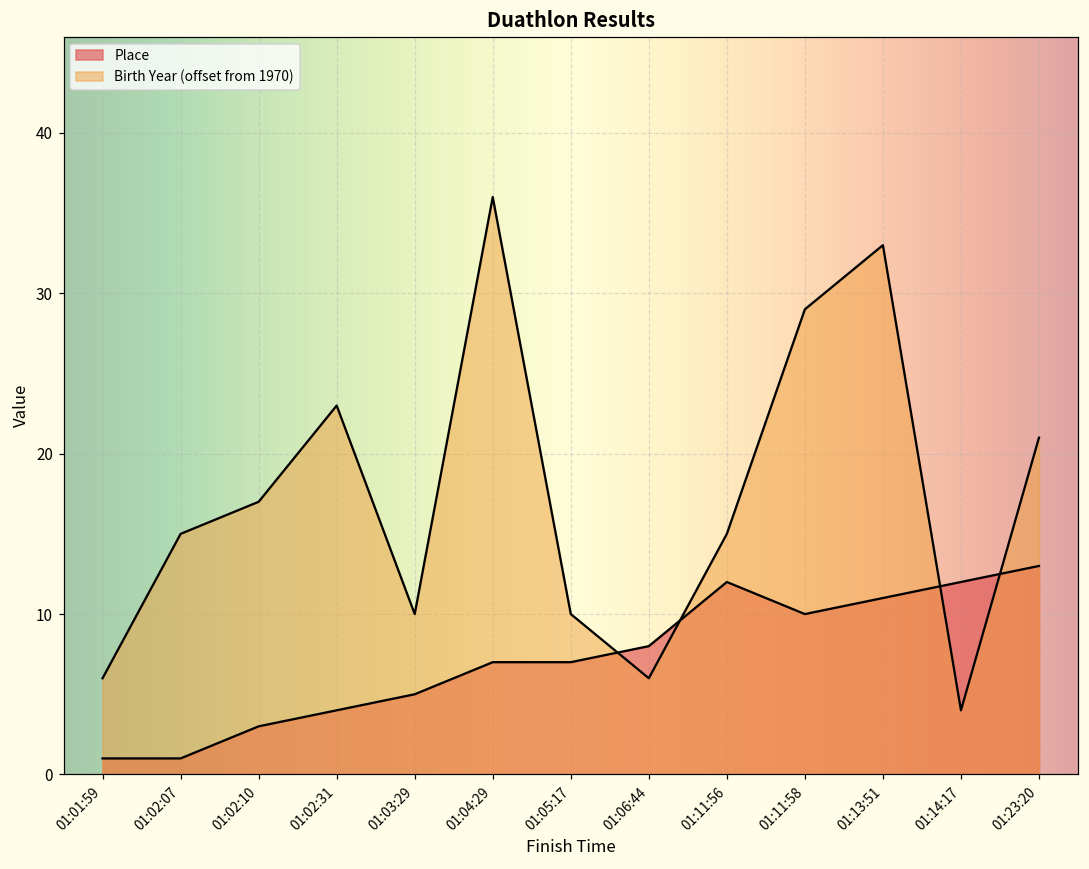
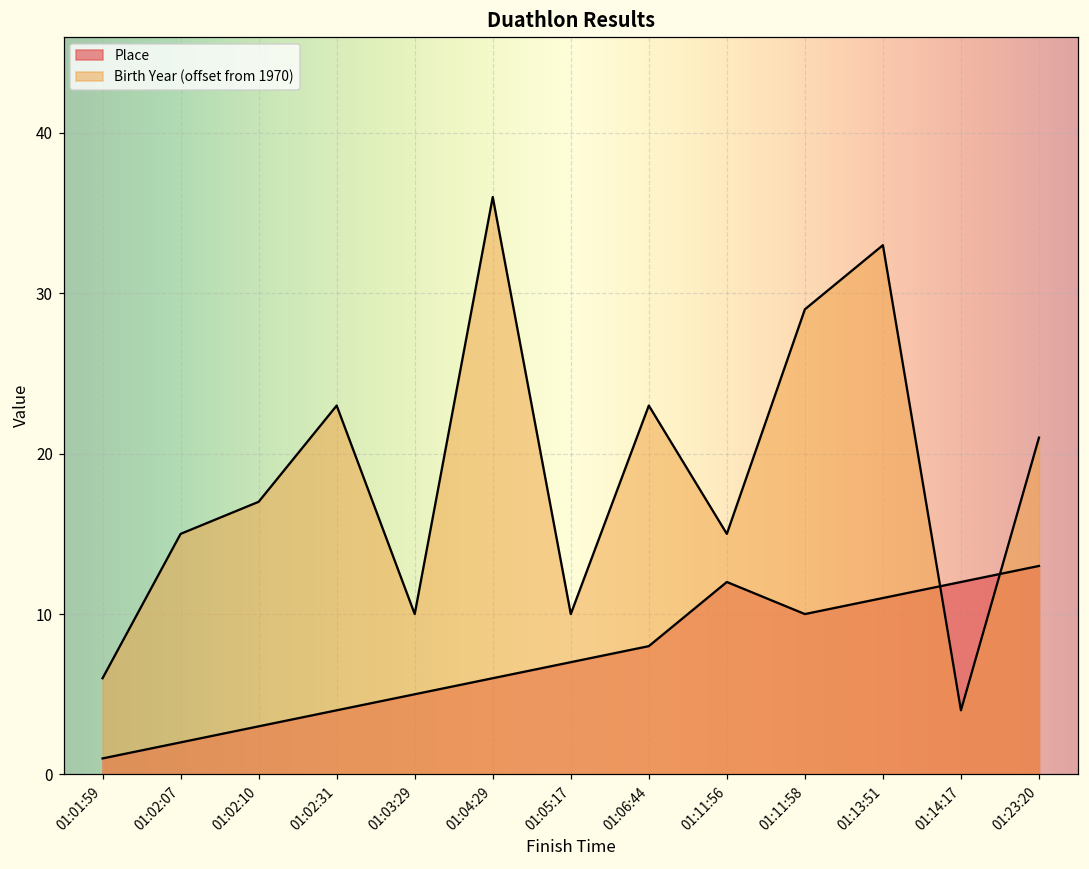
Place, 01:02:07: 1 -> 2
Place, 01:04:29: 7 -> 6
Birth Year (offset from 1970), 01:06:44: 6.0 -> 23.0
